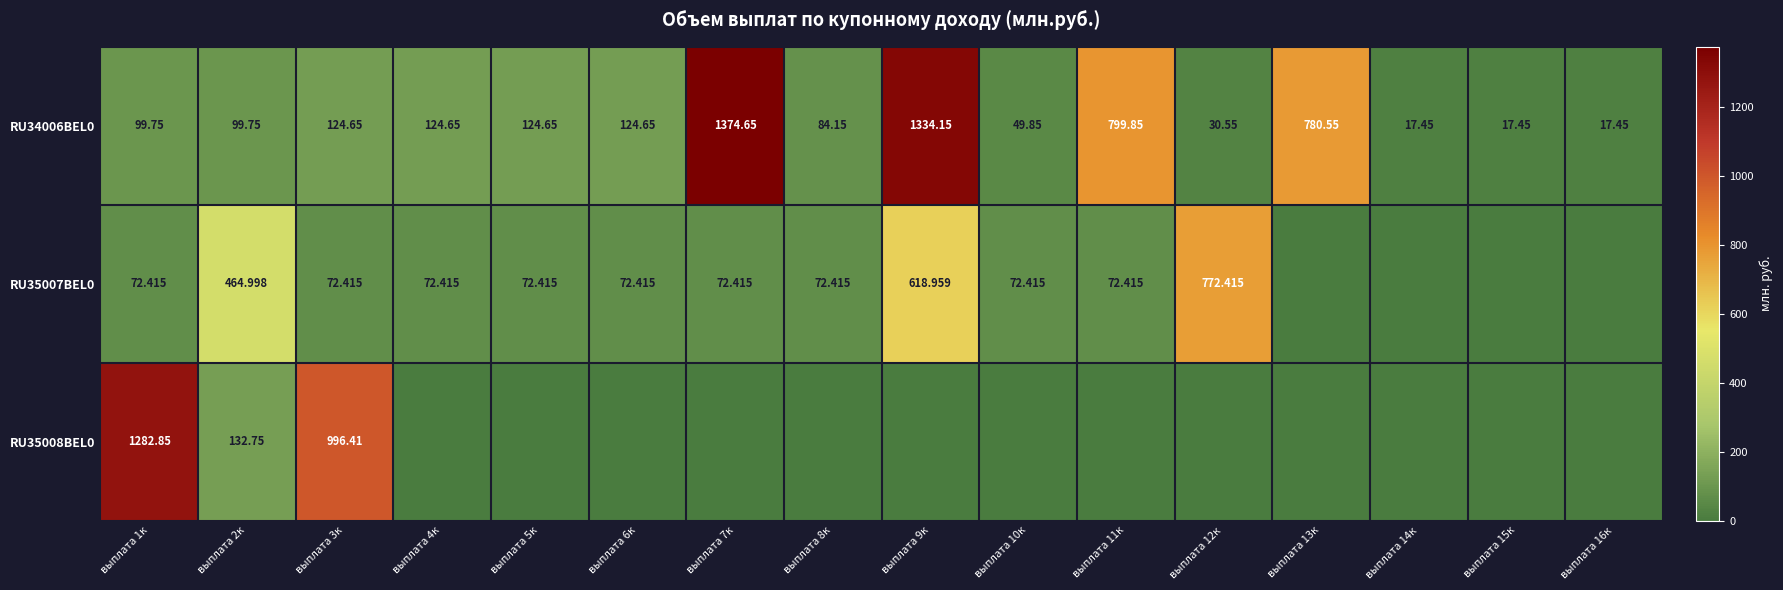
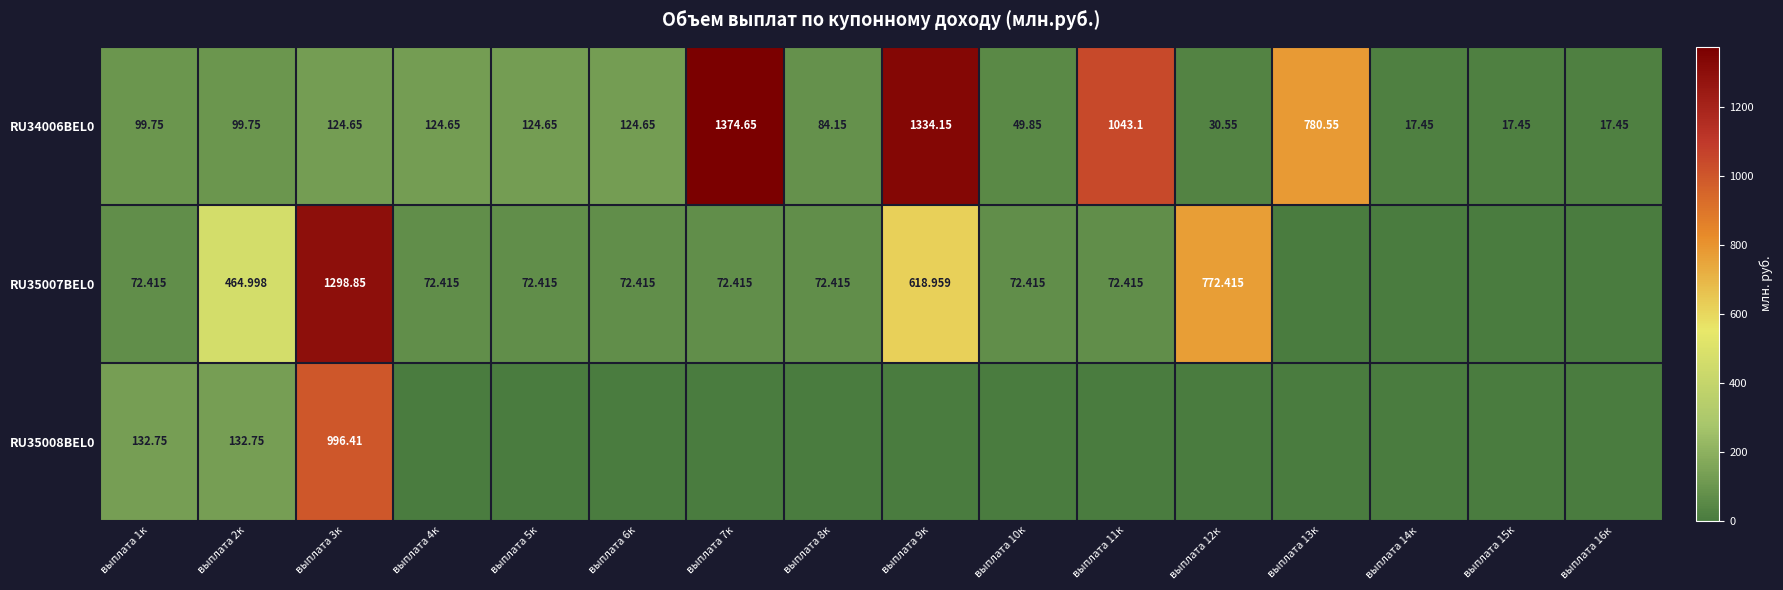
RU34006BEL0, выплата 11к: 799.85 -> 1043.1
RU35007BEL0, выплата 3к: 72.415 -> 1298.85
RU35008BEL0, выплата 1к: 1282.85 -> 132.75
